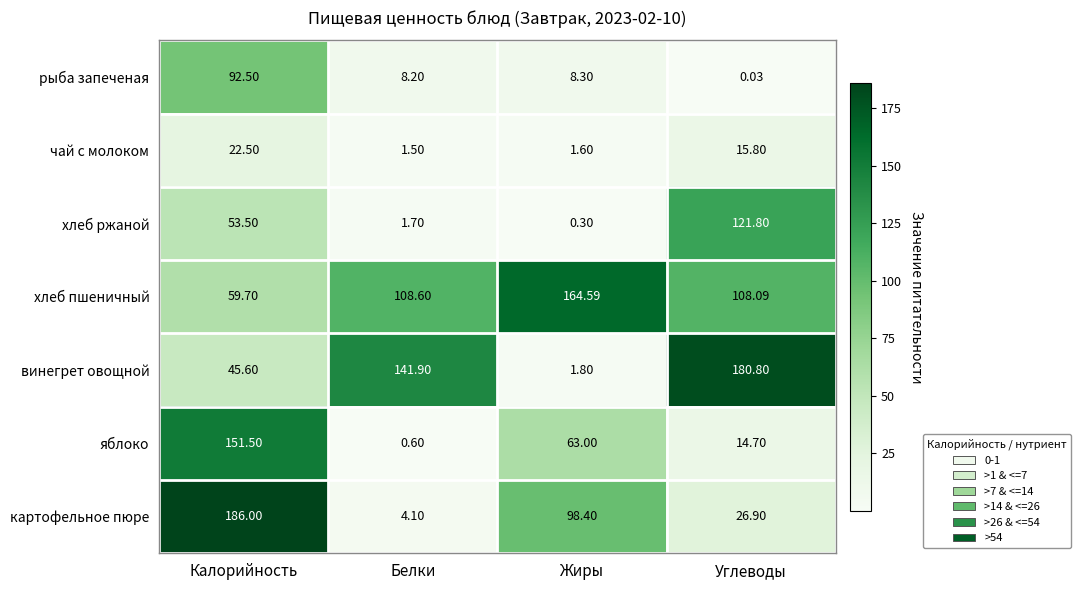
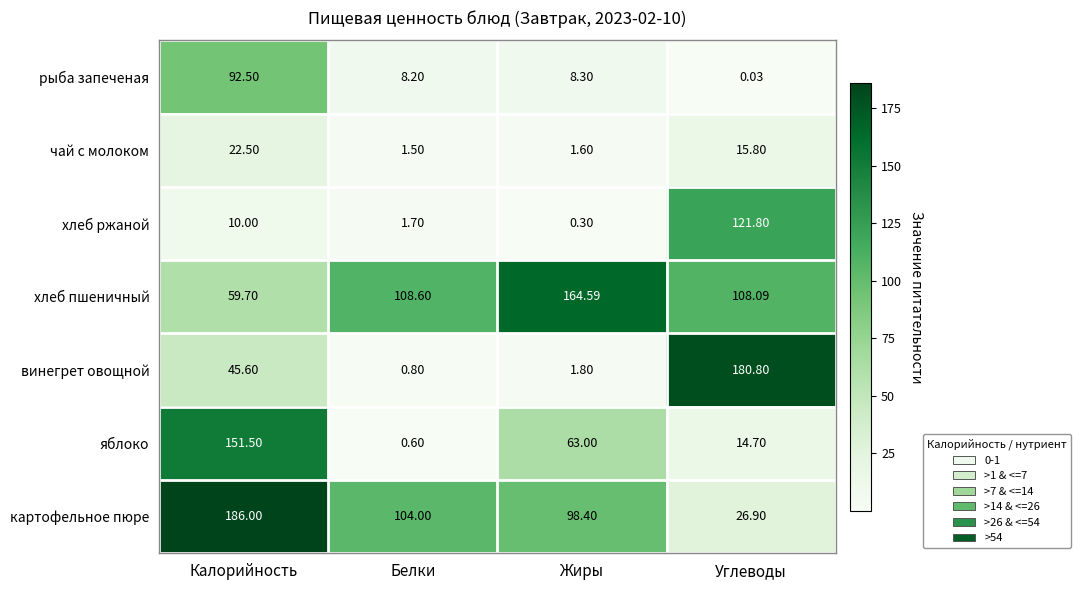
хлеб ржаной, Калорийность: 53.50 -> 10.00
винегрет овощной, Белки: 141.90 -> 0.80
картофельное пюре, Белки: 4.10 -> 104.00
